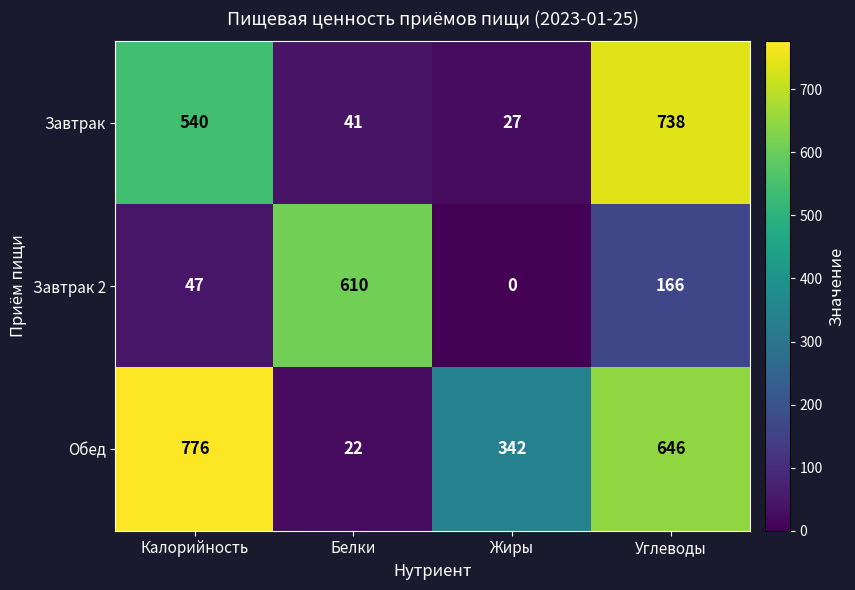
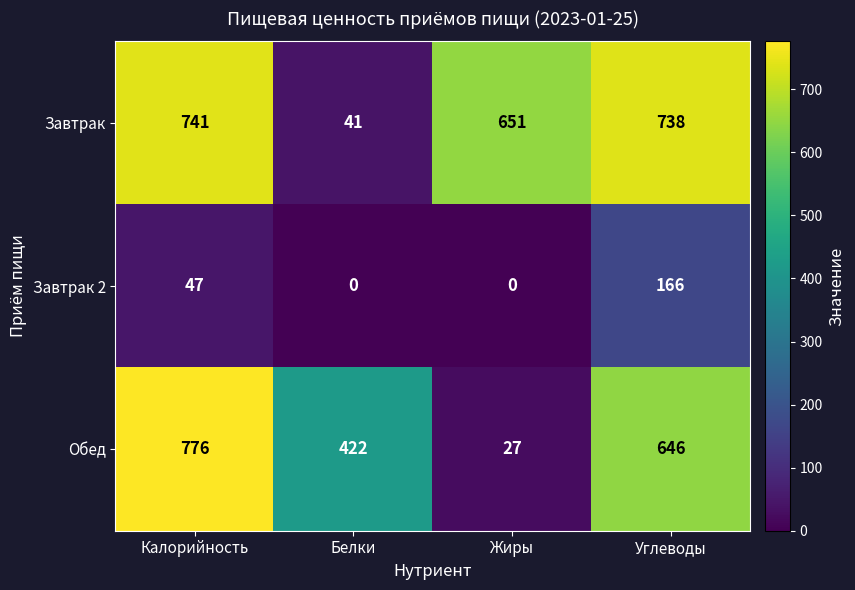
Завтрак, Калорийность: 540 -> 741
Завтрак, Жиры: 27 -> 651
Завтрак 2, Белки: 610 -> 0
Обед, Белки: 22 -> 422
Обед, Жиры: 342 -> 27
